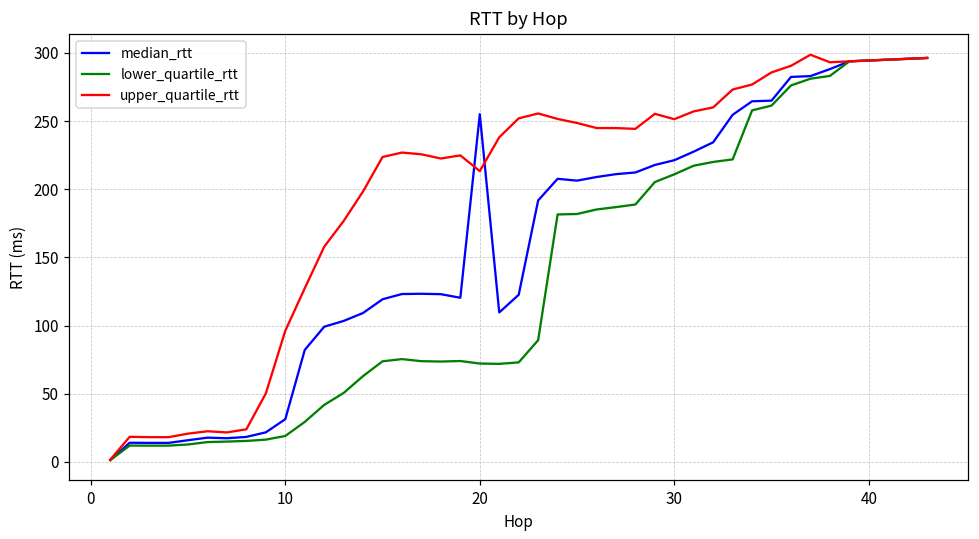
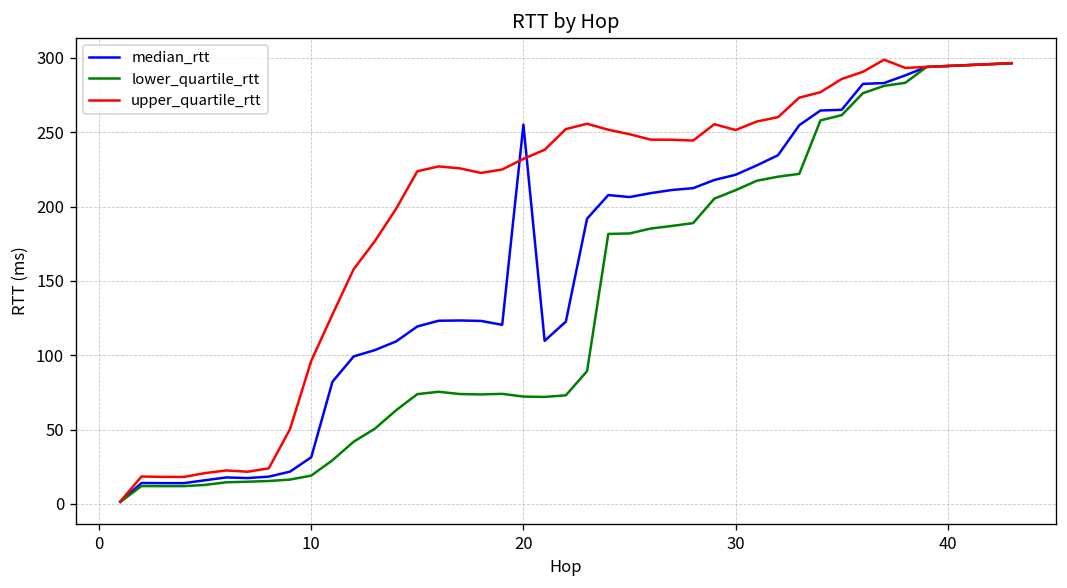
upper_quartile_rtt, 20: 213 -> 232
